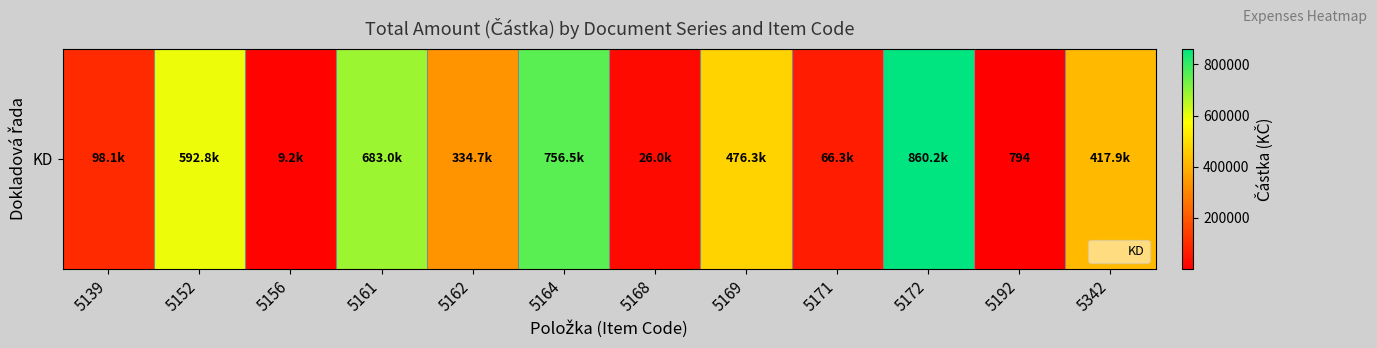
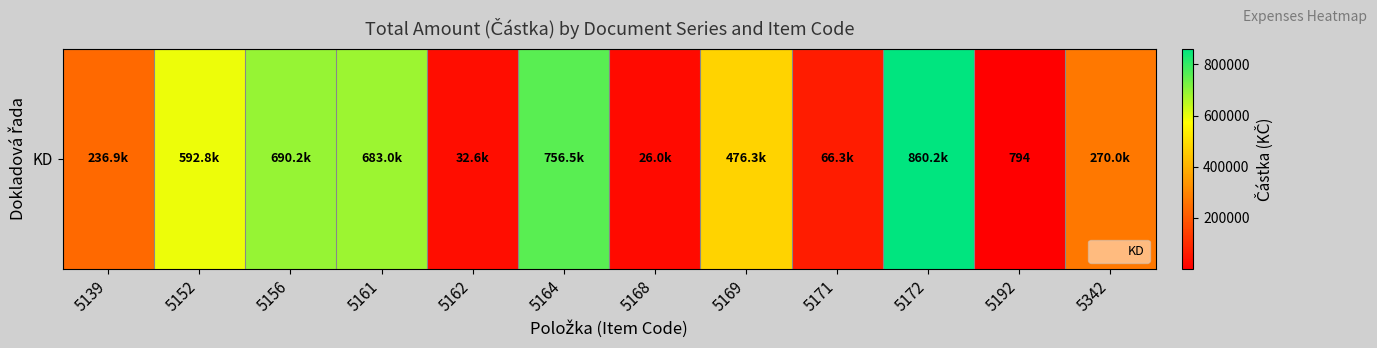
KD, 5139: 98.1k -> 236.9k
KD, 5156: 9.2k -> 690.2k
KD, 5162: 334.7k -> 32.6k
KD, 5342: 417.9k -> 270.0k
